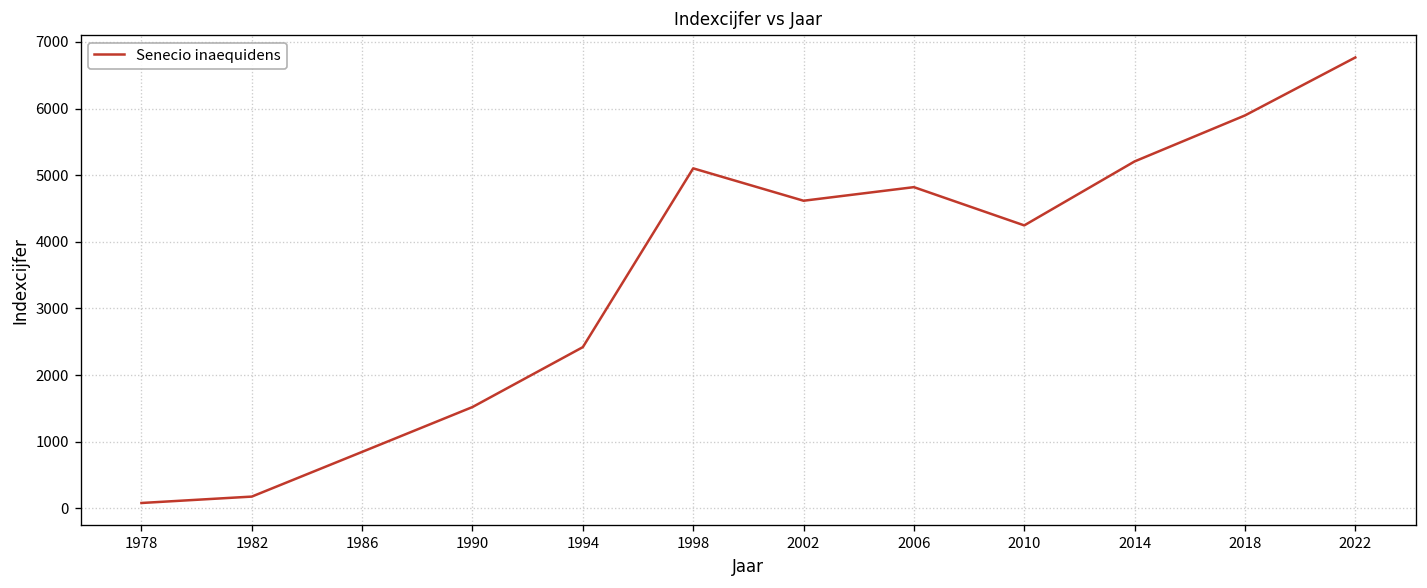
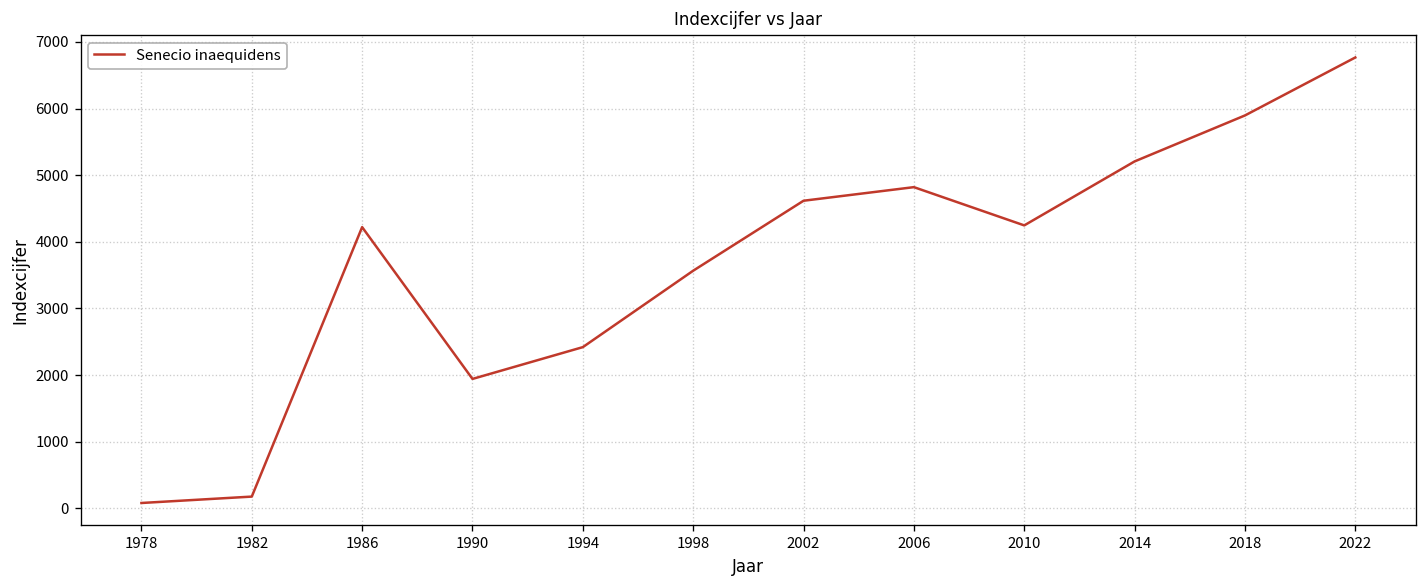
1986: 800 -> 4200
1990: 1500 -> 1900
1998: 5100 -> 3600
